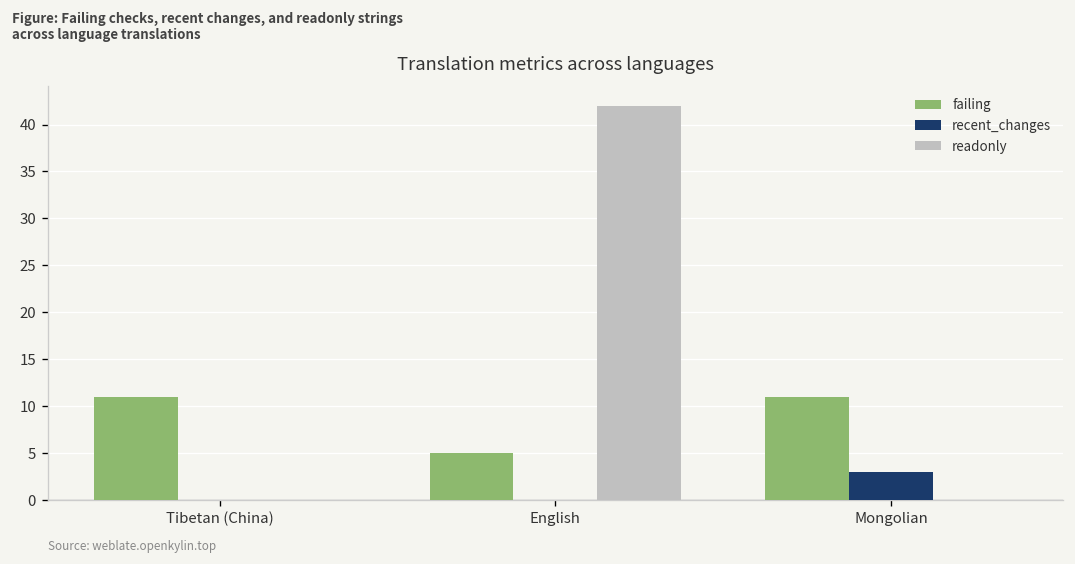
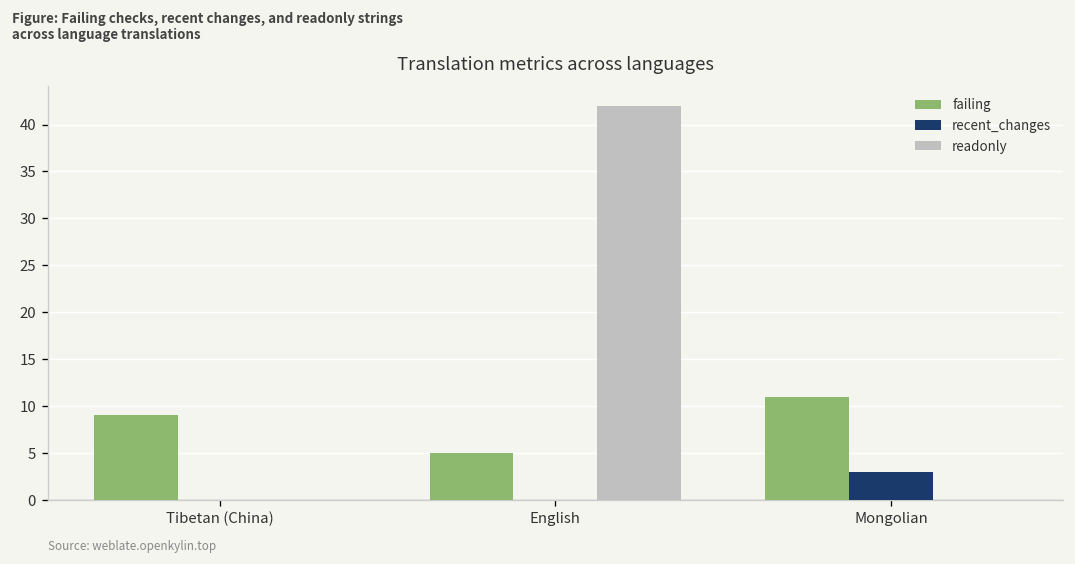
failing, Tibetan (China): 11 -> 9
